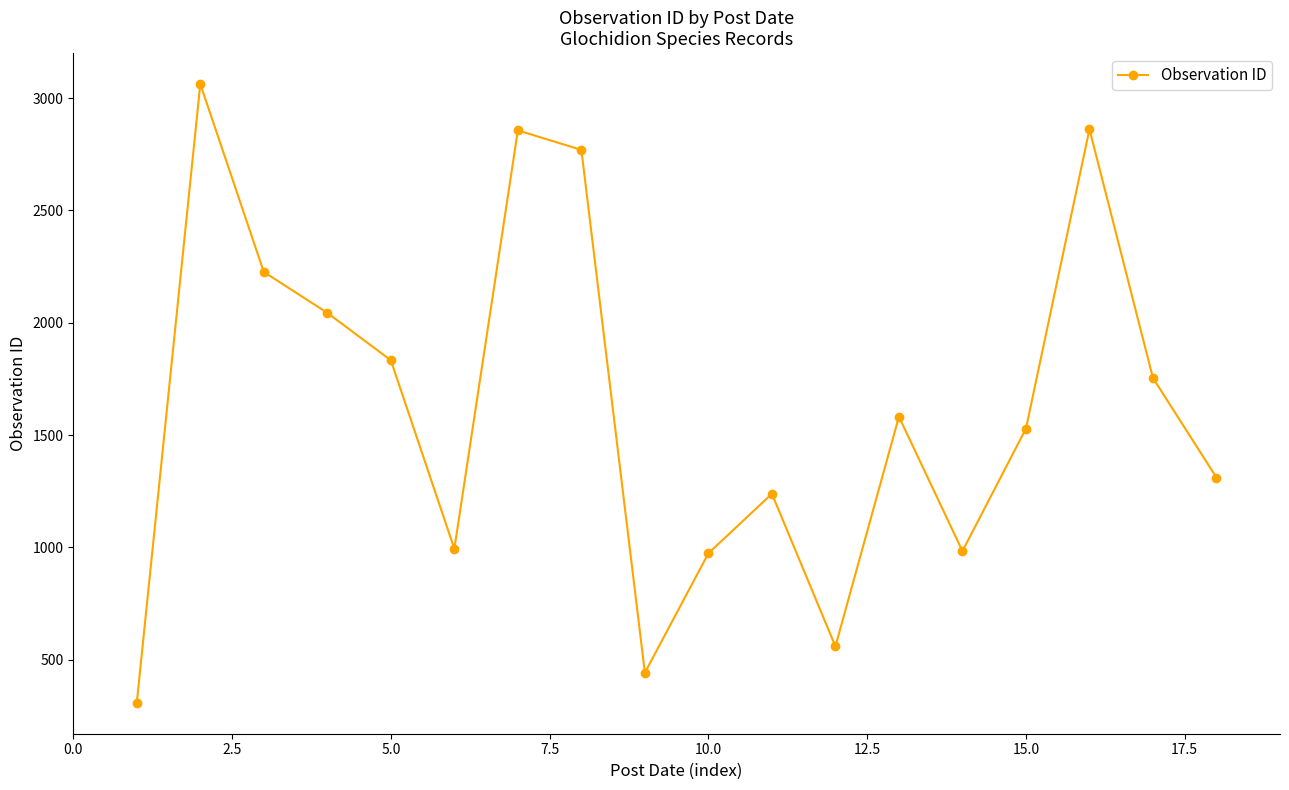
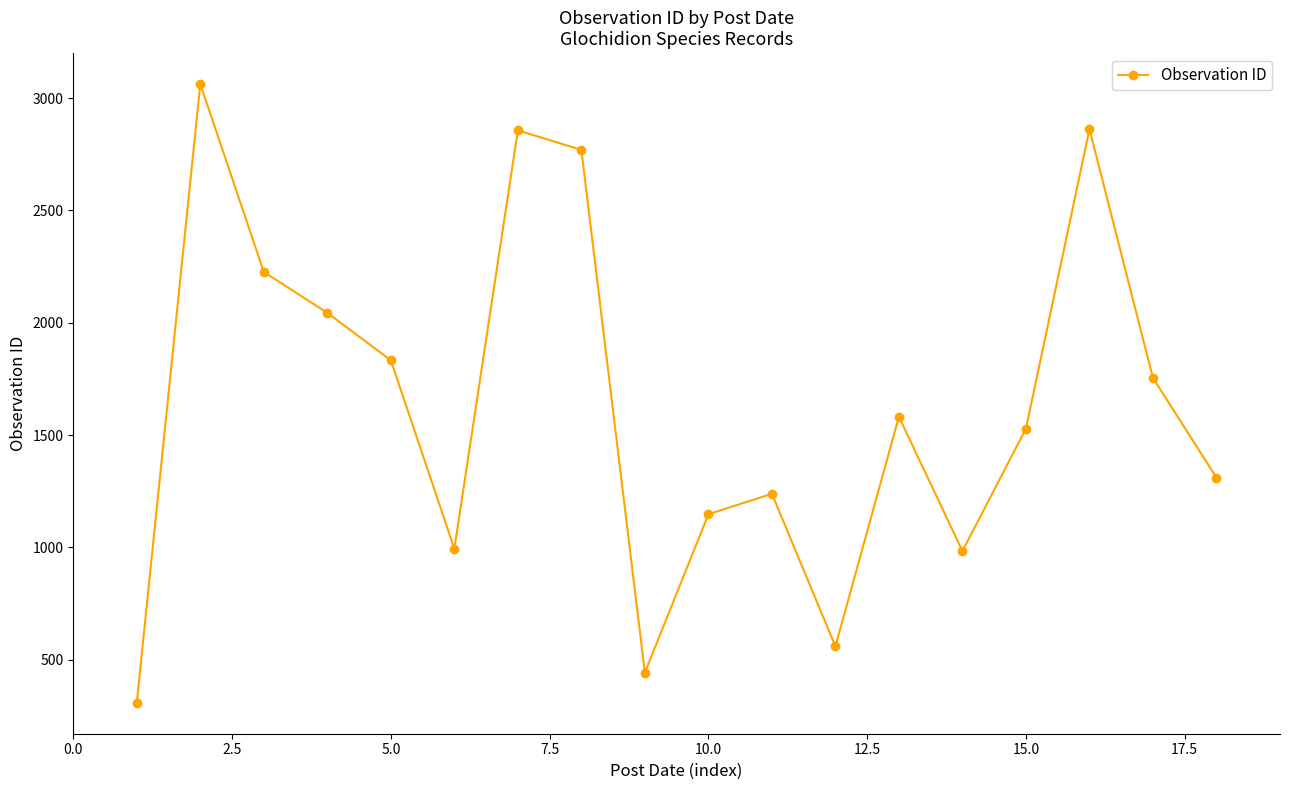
10.0: 970 -> 1150
